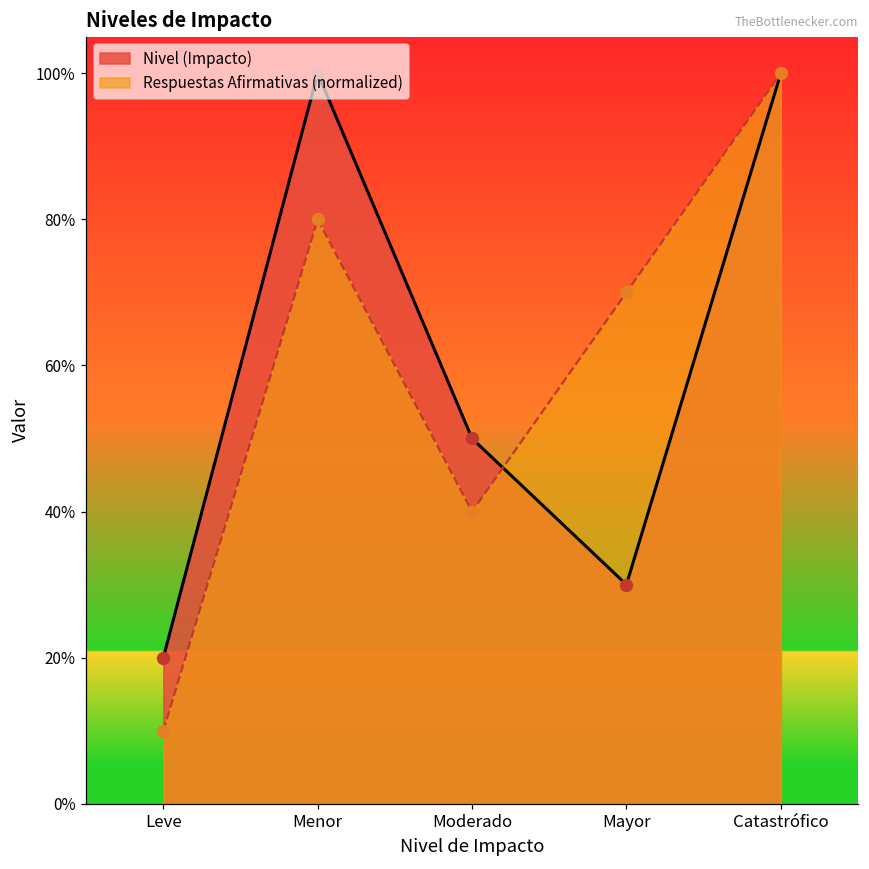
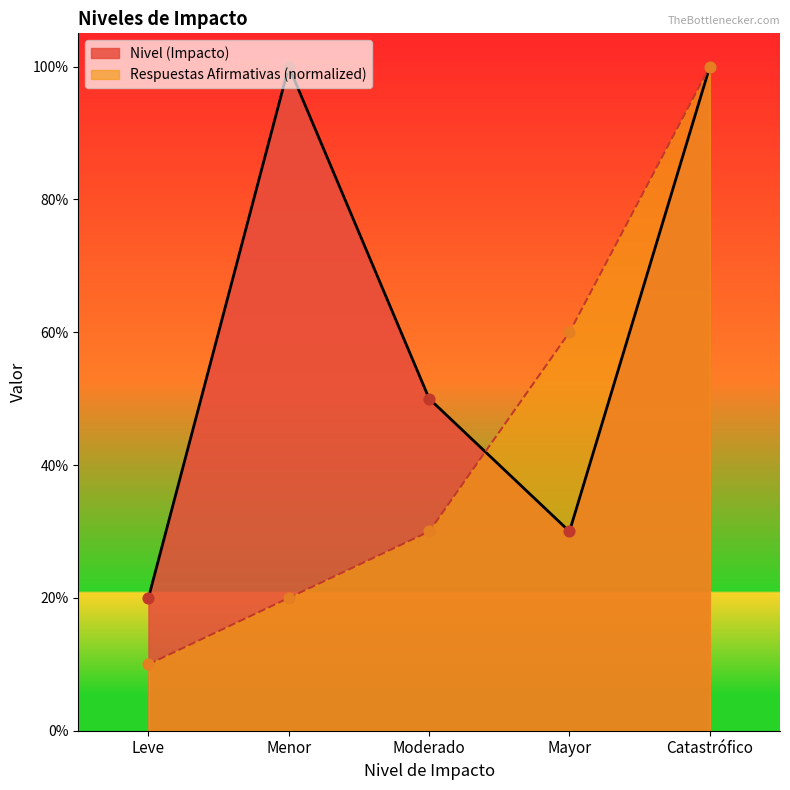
Respuestas Afirmativas (normalized), Menor: 80% -> 20%
Respuestas Afirmativas (normalized), Moderado: 40% -> 30%
Respuestas Afirmativas (normalized), Mayor: 70% -> 60%
